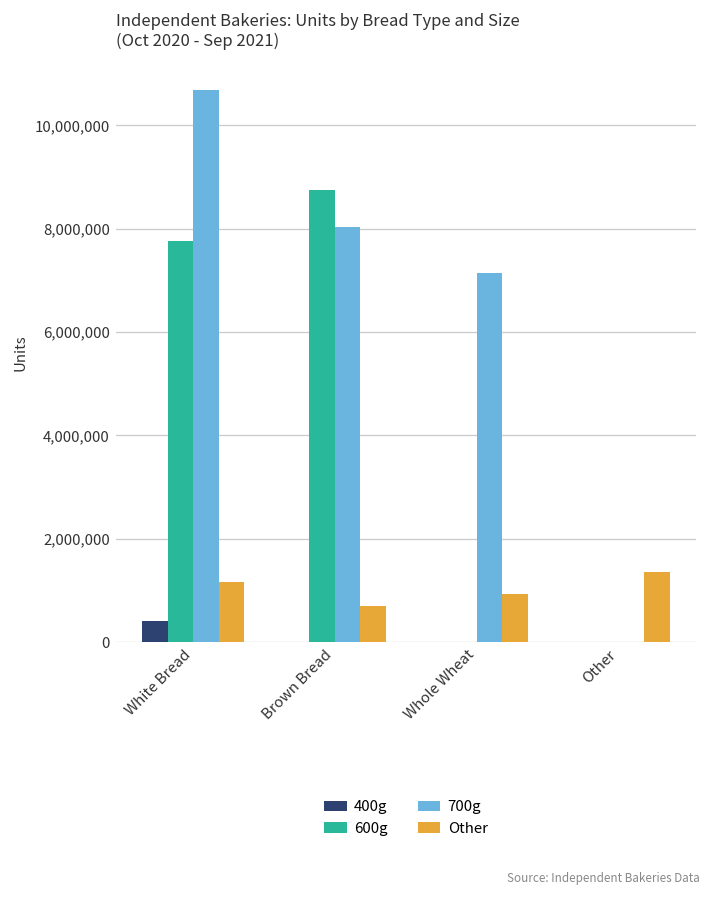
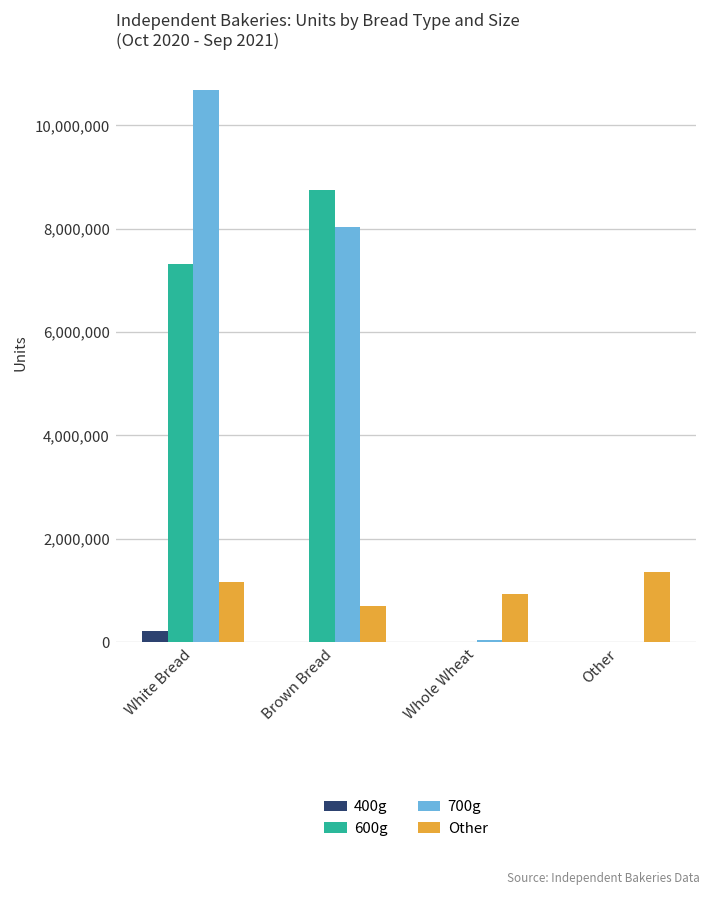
400g, White Bread: 400,000 -> 200,000
600g, White Bread: 7,800,000 -> 7,300,000
700g, Whole Wheat: 7,100,000 -> 0
